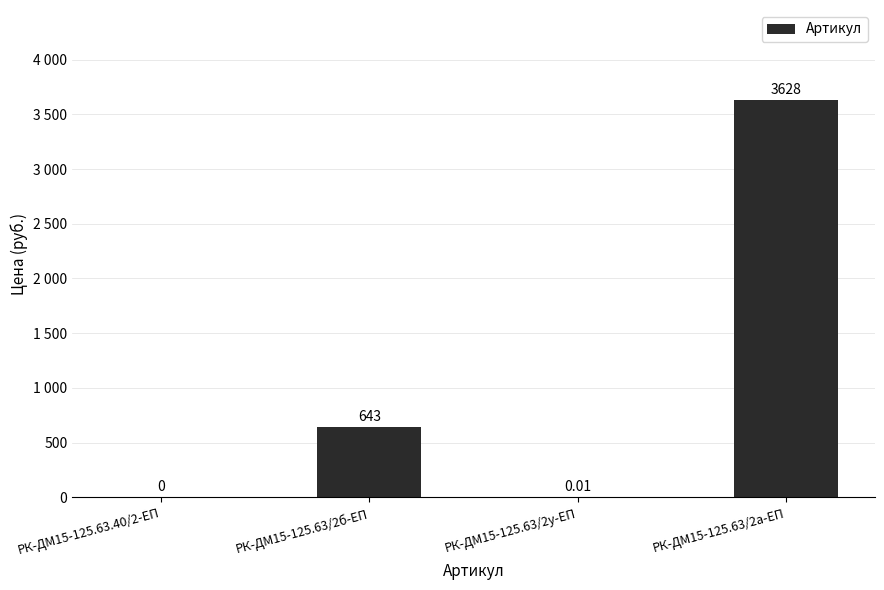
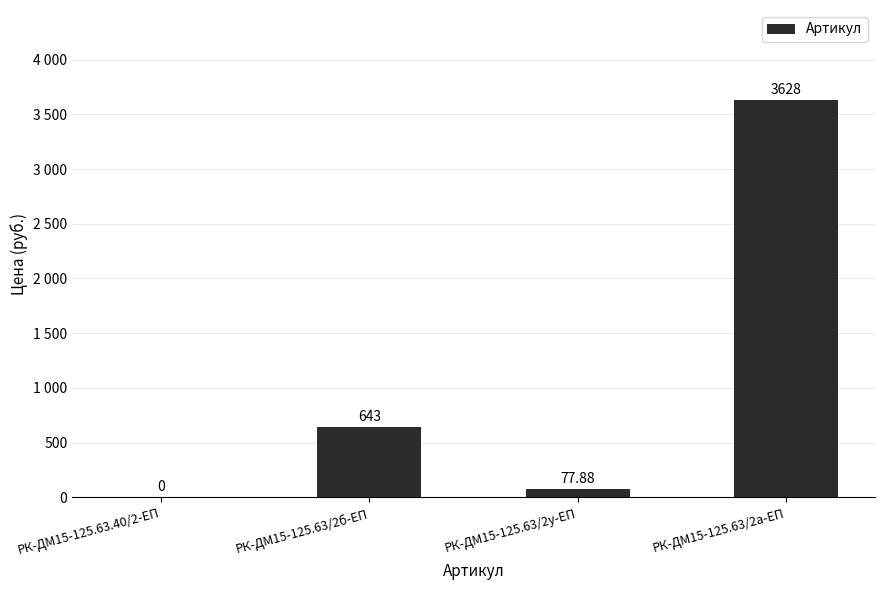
РК-ДМ15-125.63/2у-ЕП: 0.01 -> 77.88
